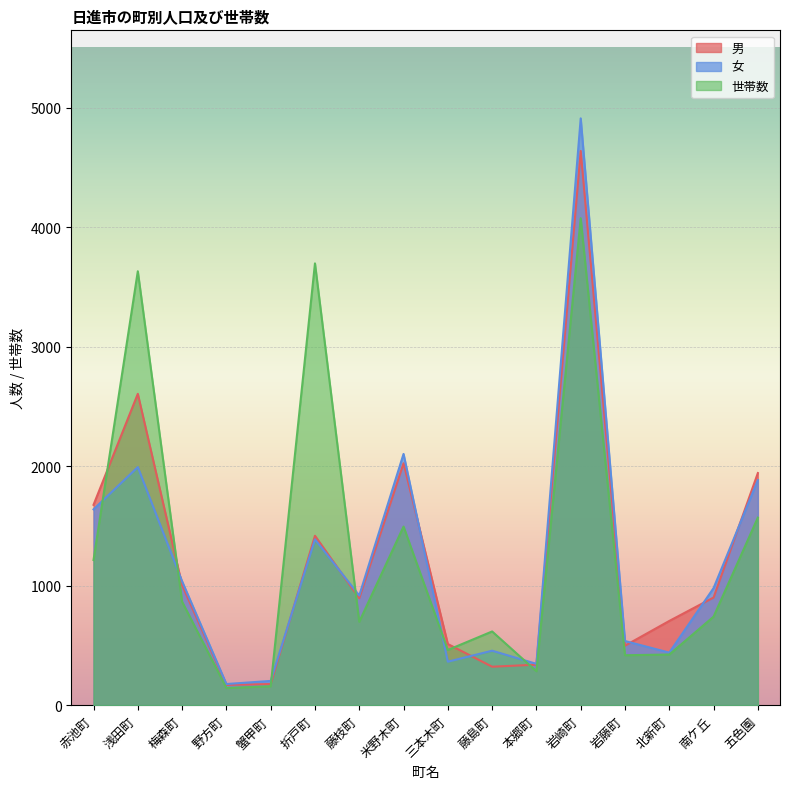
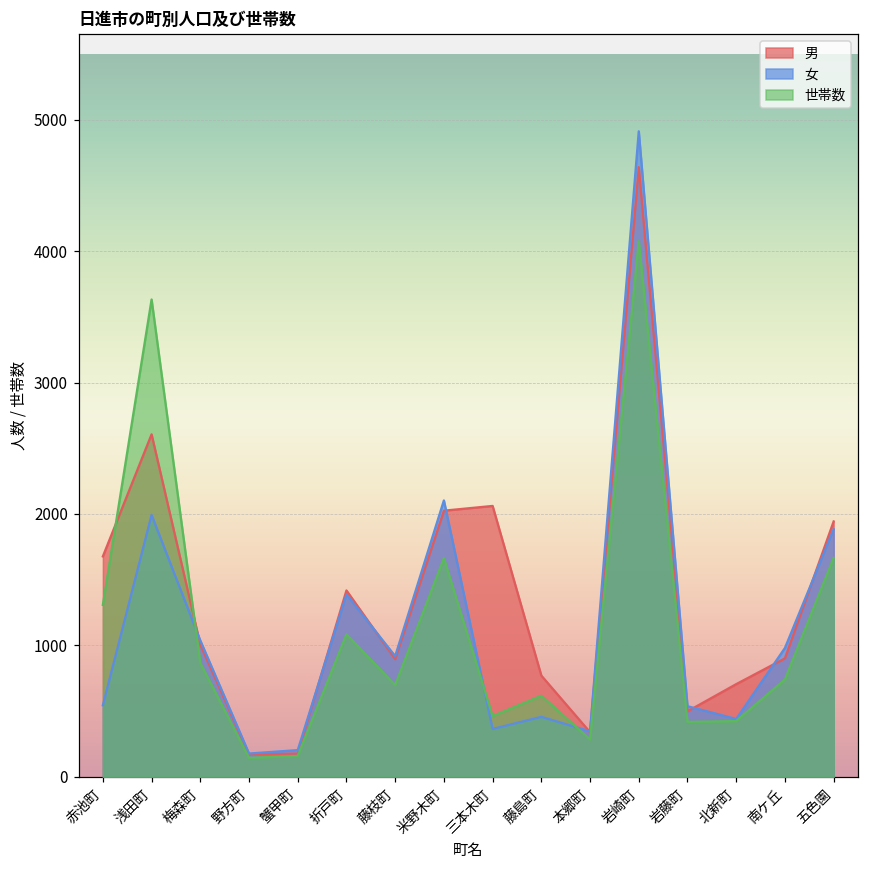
女, 赤池町: 1640 -> 540
世帯数, 赤池町: 1220 -> 1310
世帯数, 折戸町: 3700 -> 1080
世帯数, 米野木町: 1500 -> 1660
男, 三本木町: 510 -> 2060
男, 藤島町: 320 -> 770
世帯数, 五色園: 1570 -> 1670
